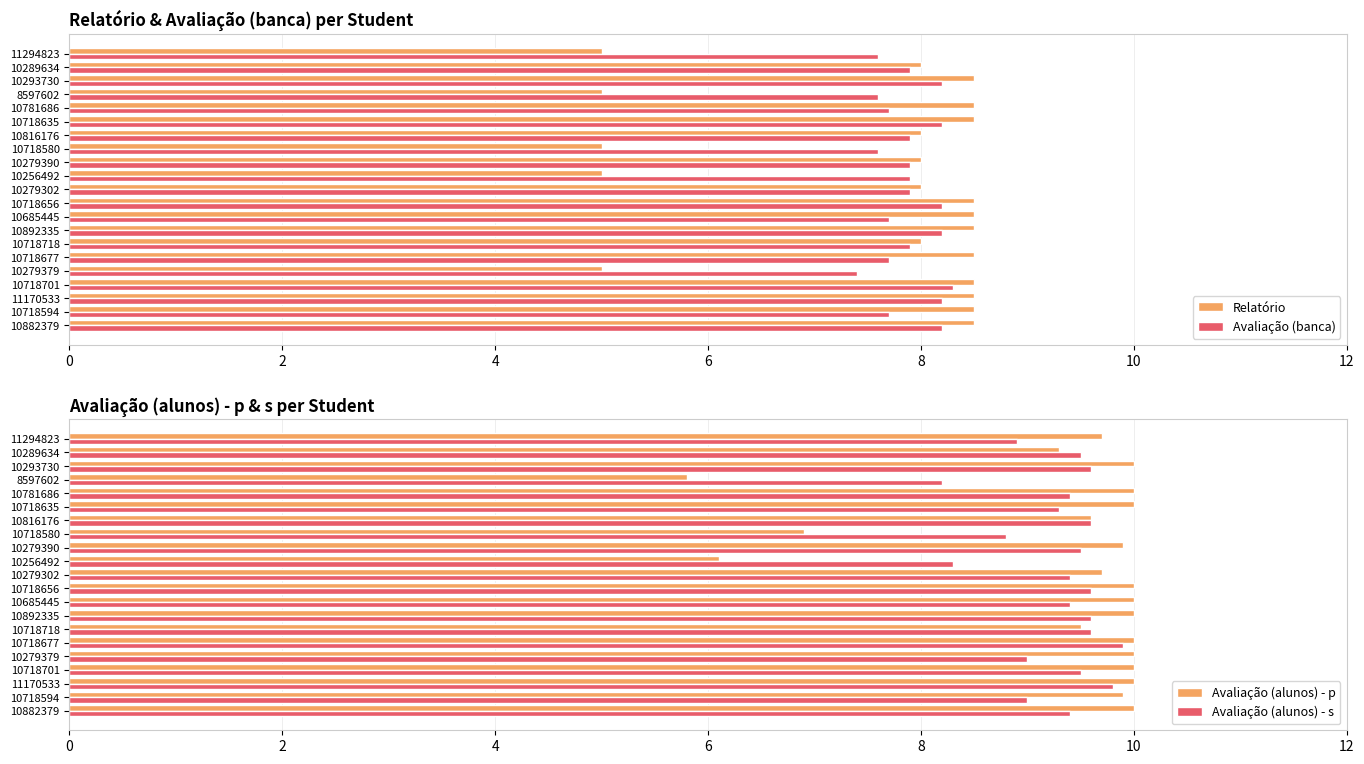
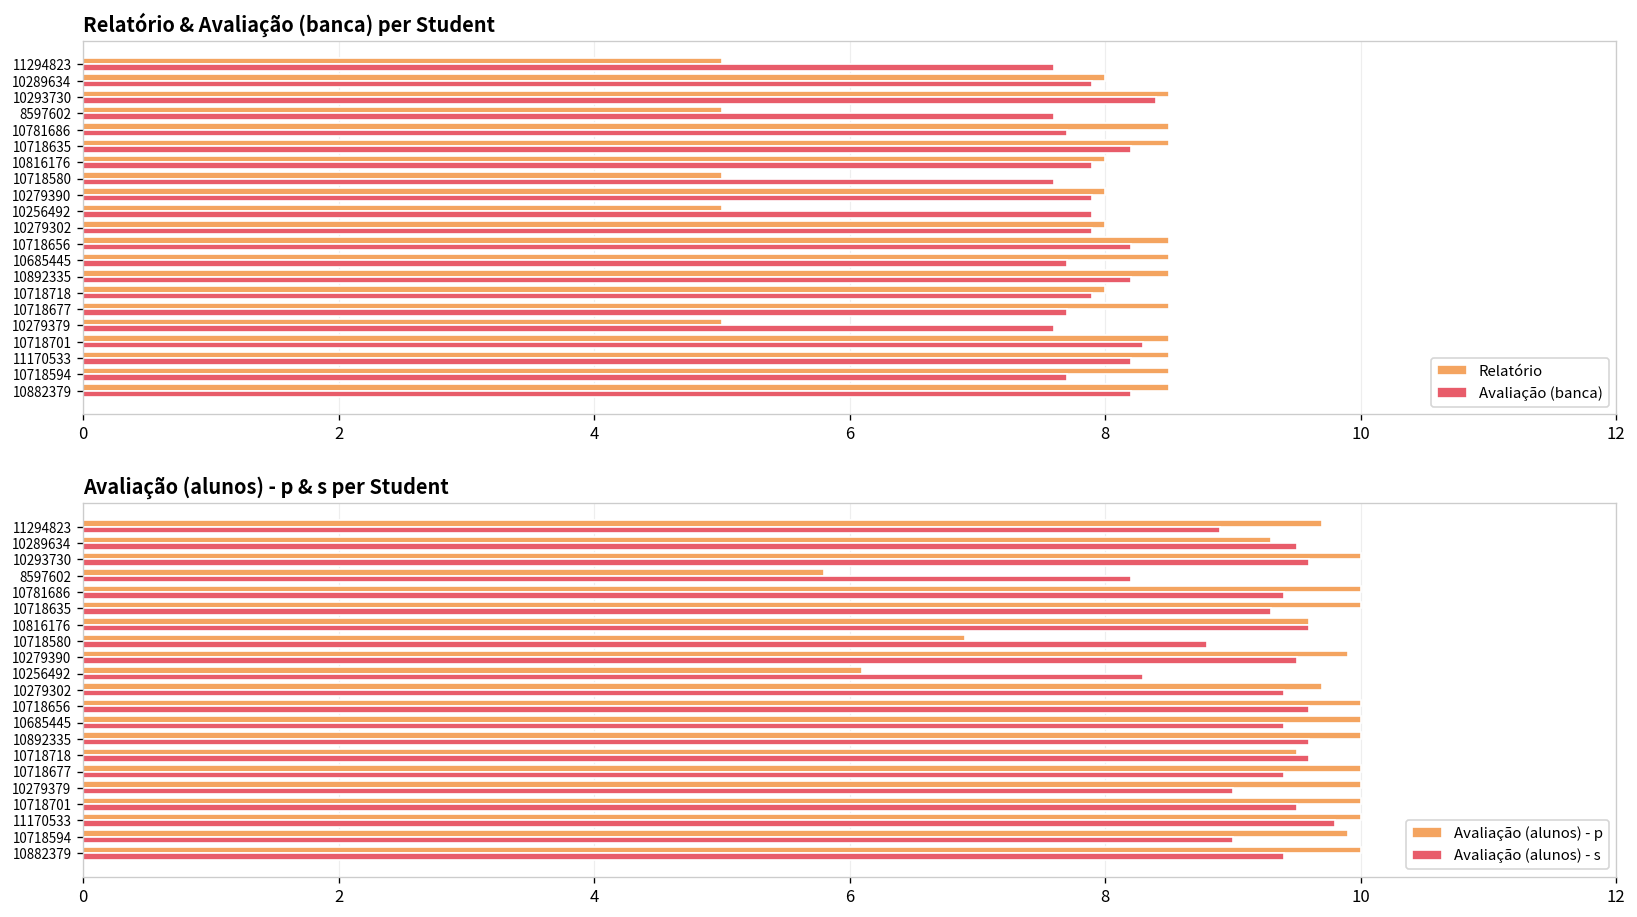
Relatório & Avaliação (banca) per Student, Avaliação (banca), 10293730: 8.2 -> 8.4
Relatório & Avaliação (banca) per Student, Avaliação (banca), 10279379: 7.4 -> 7.6
Avaliação (alunos) - p & s per Student, Avaliação (alunos) - s, 10718677: 9.9 -> 9.4
